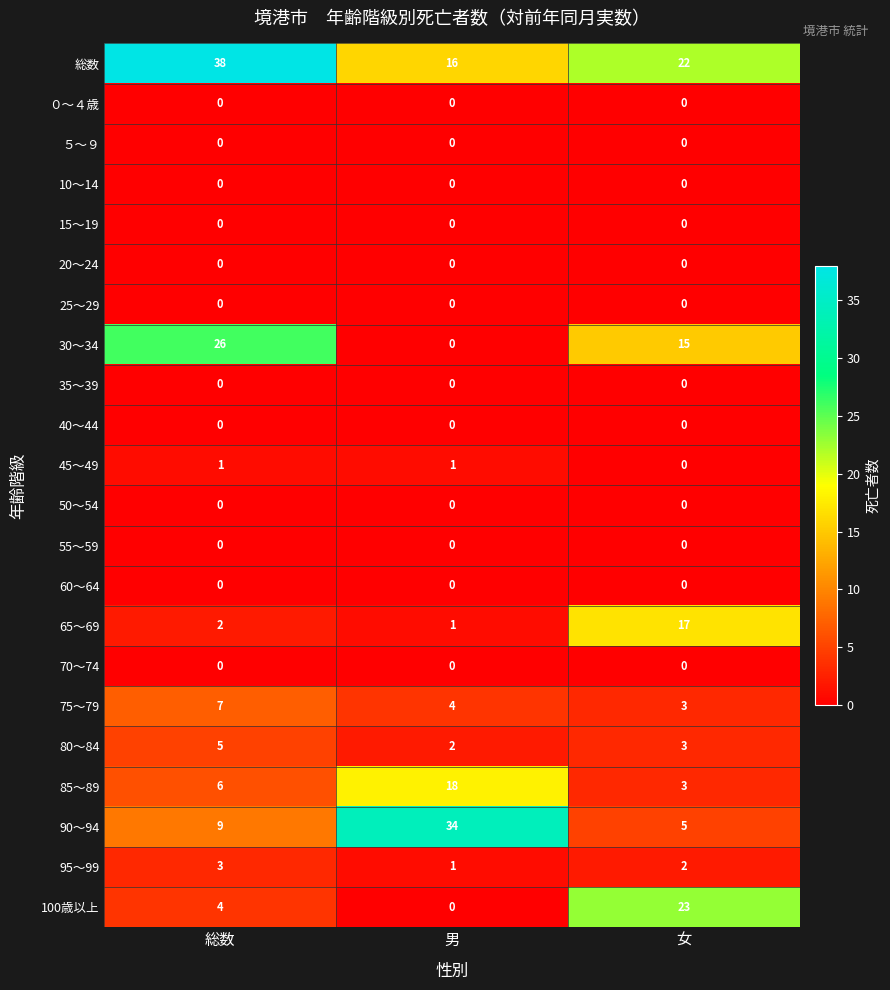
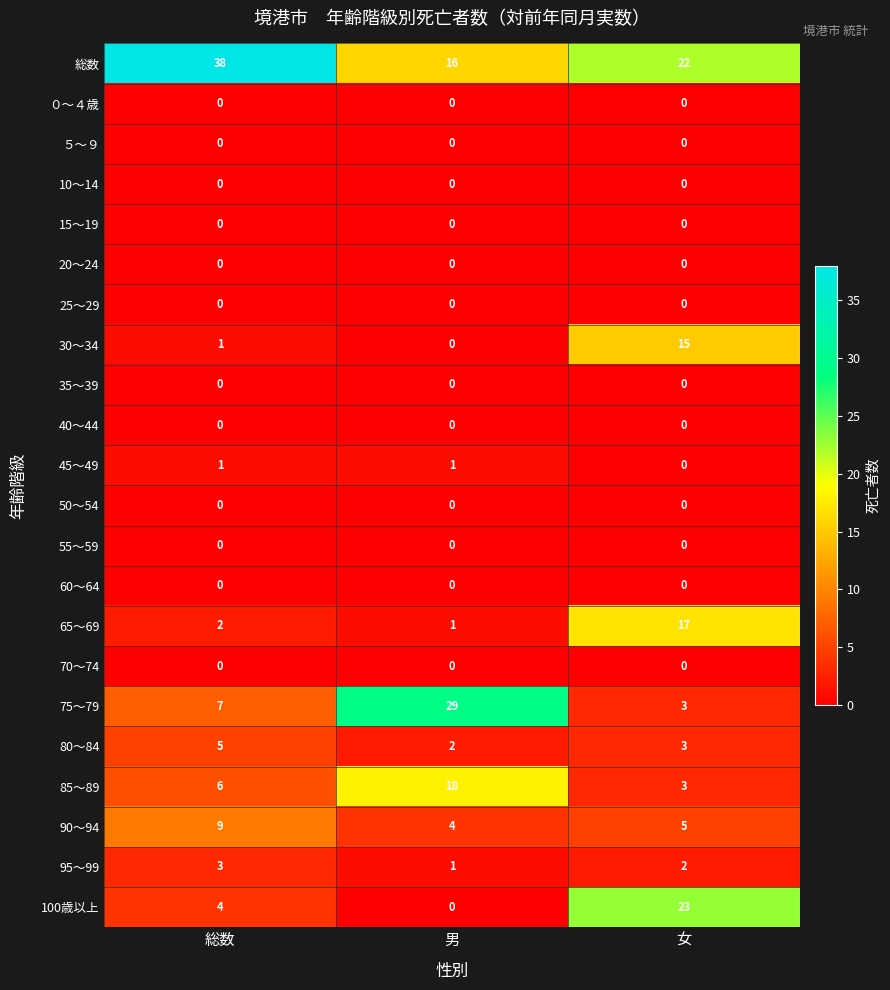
30～34, 総数: 26 -> 1
75～79, 男: 4 -> 29
90～94, 男: 34 -> 4
